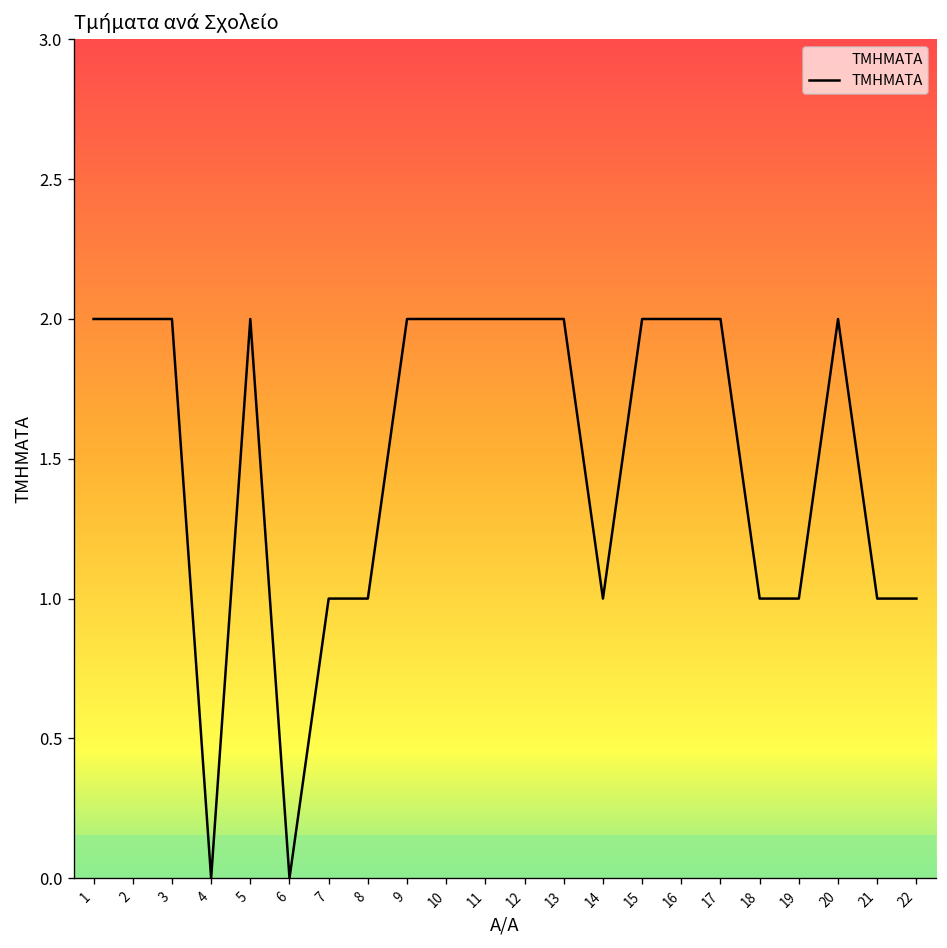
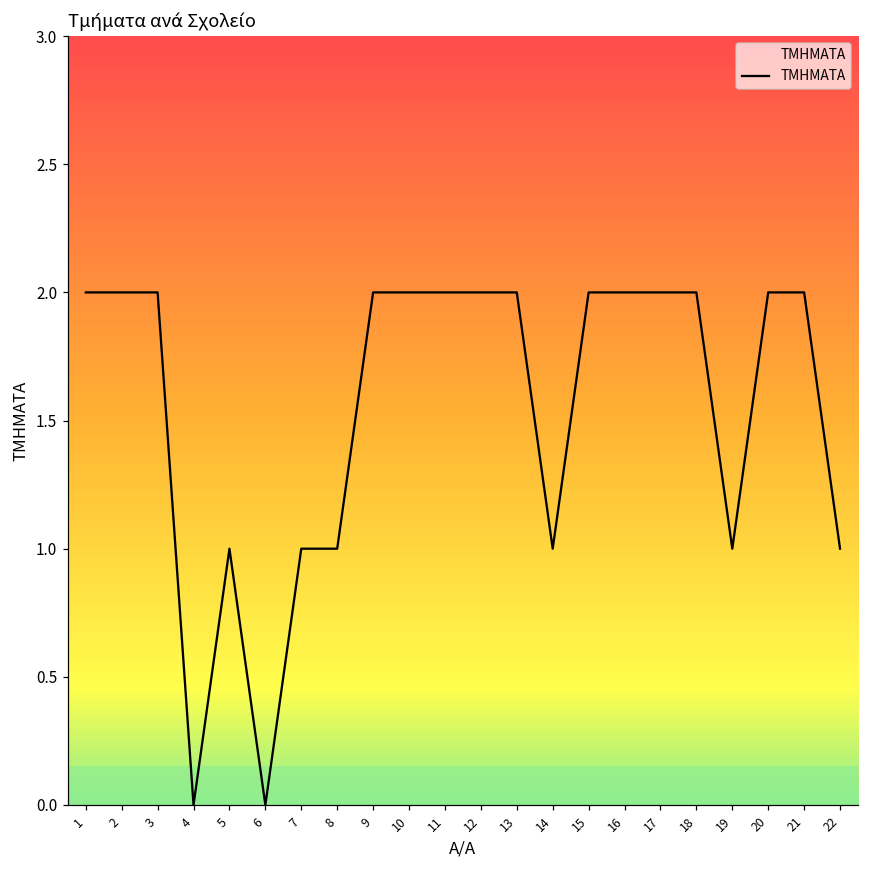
5: 2 -> 1
18: 1 -> 2
21: 1 -> 2
